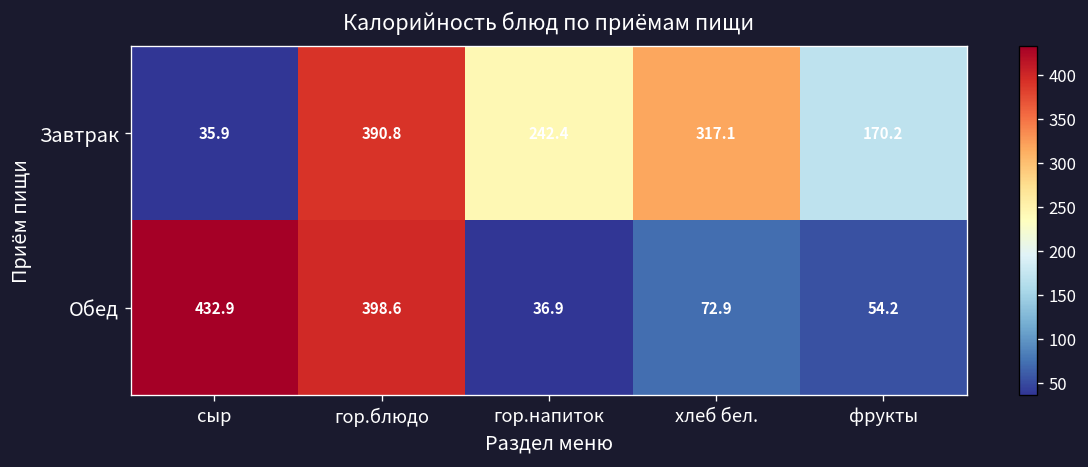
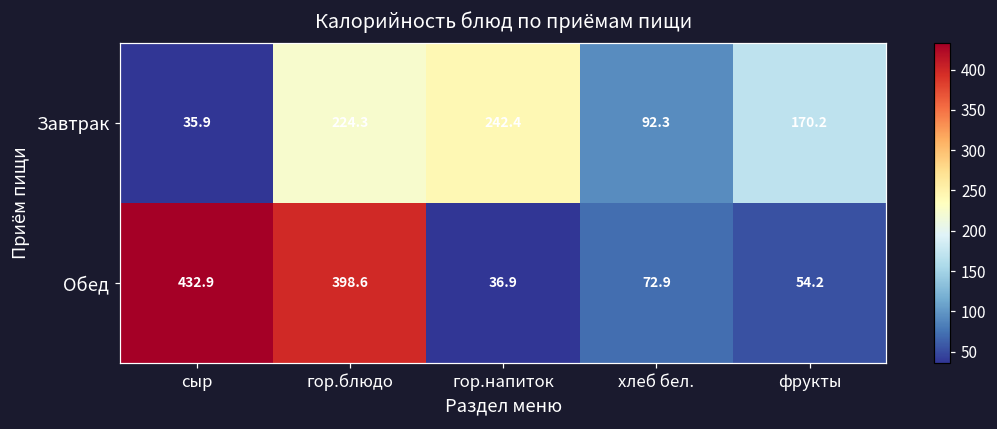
Завтрак, гор.блюдо: 390.8 -> 224.3
Завтрак, хлеб бел.: 317.1 -> 92.3
